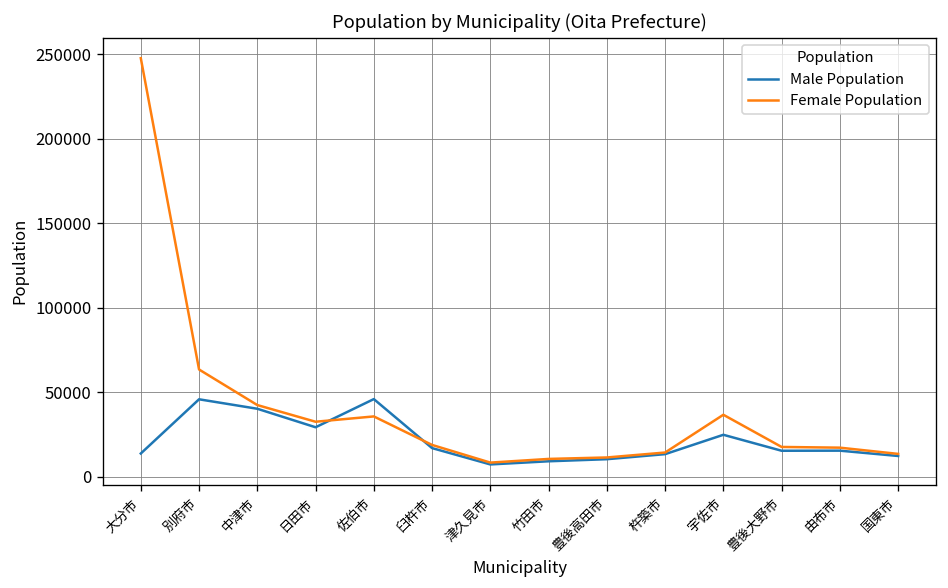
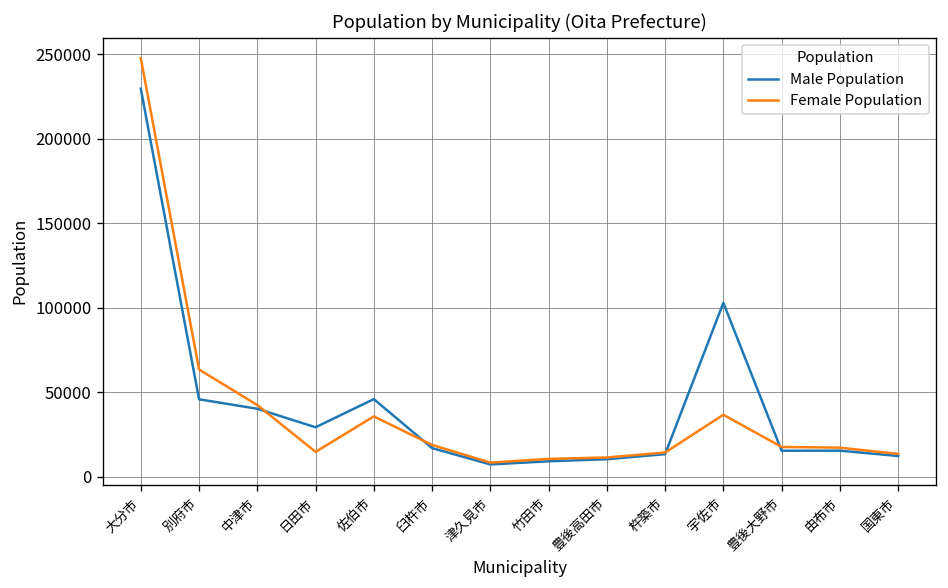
Male Population, 大分市: 14000 -> 230000
Female Population, 日田市: 33000 -> 15000
Male Population, 宇佐市: 25000 -> 103000
